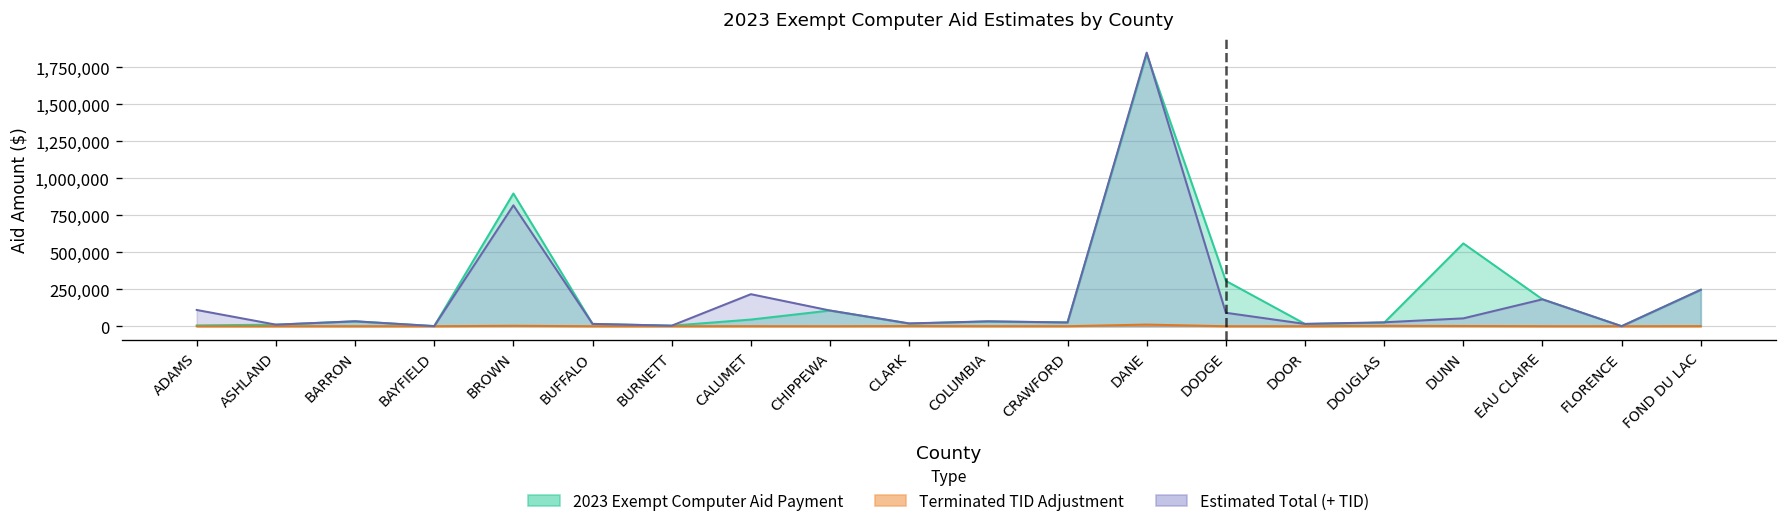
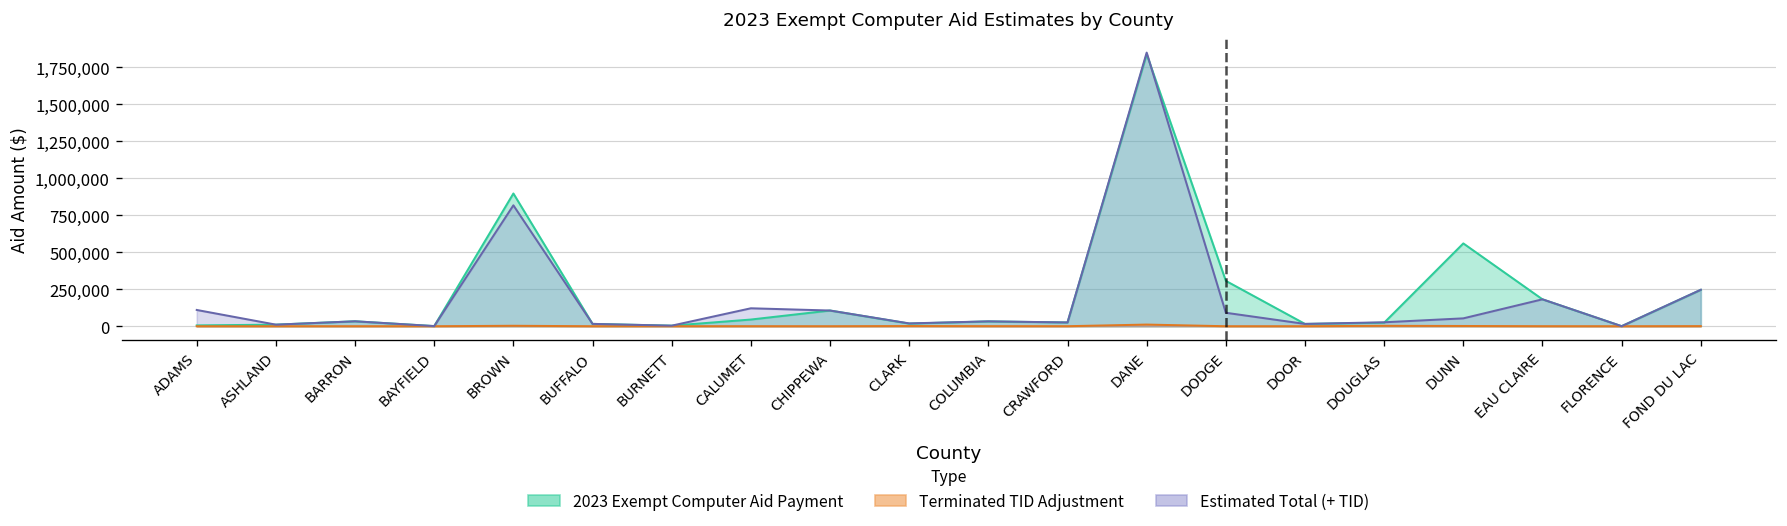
Estimated Total (+ TID), CALUMET: 220,000 -> 120,000
